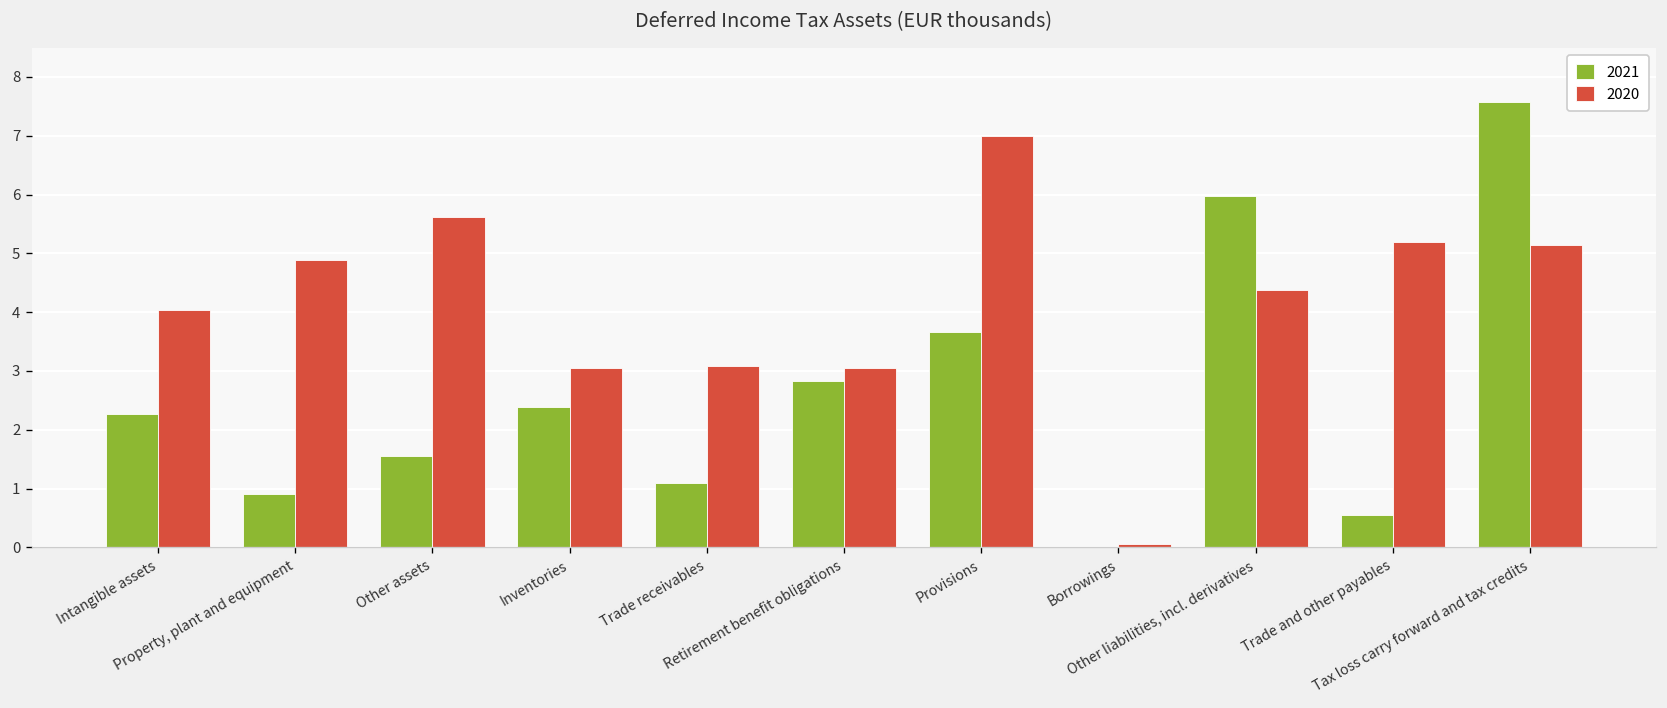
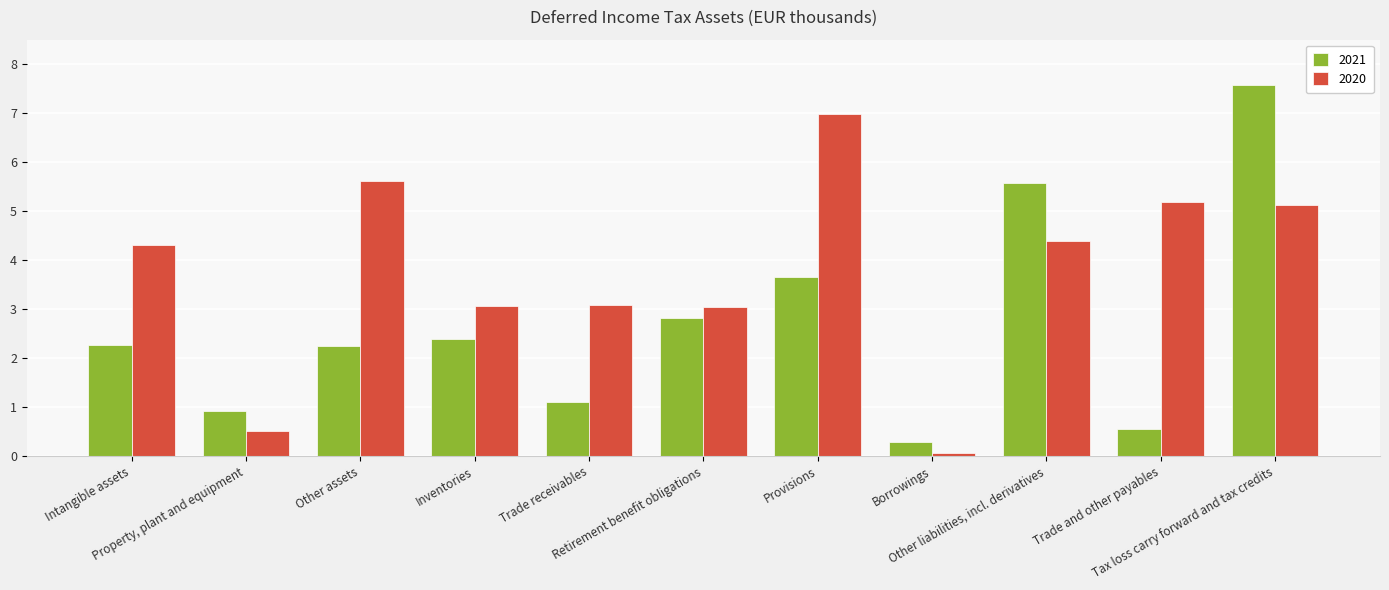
2020, Intangible assets: 4.0 -> 4.3
2020, Property, plant and equipment: 4.9 -> 0.5
2021, Other assets: 1.6 -> 2.3
2021, Borrowings: 0.0 -> 0.3
2021, Other liabilities, incl. derivatives: 6.0 -> 5.6
